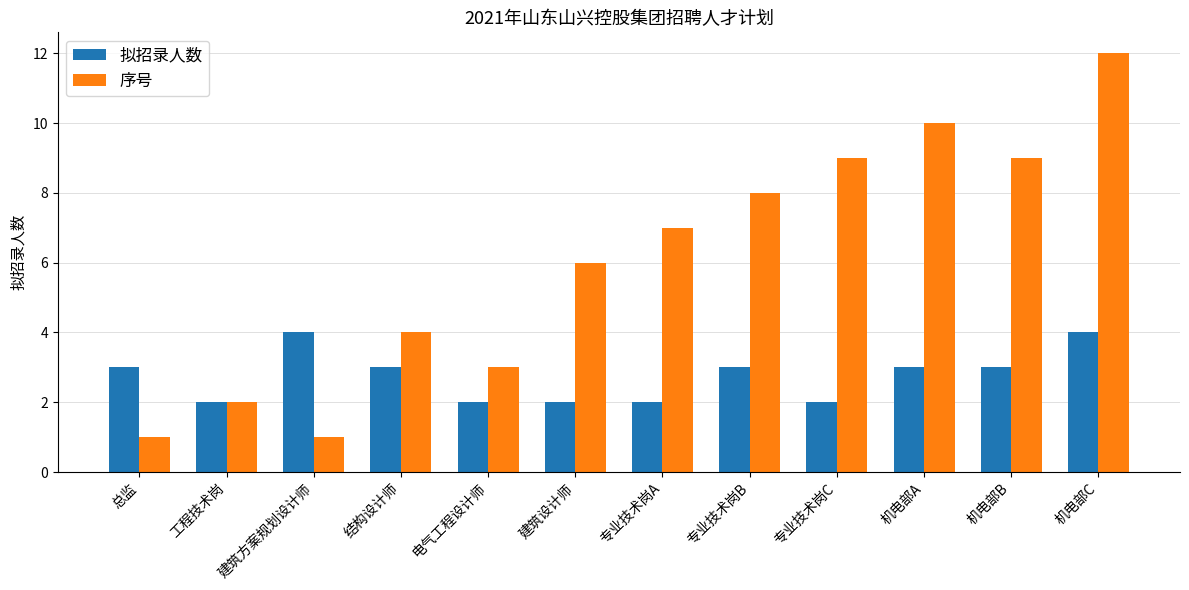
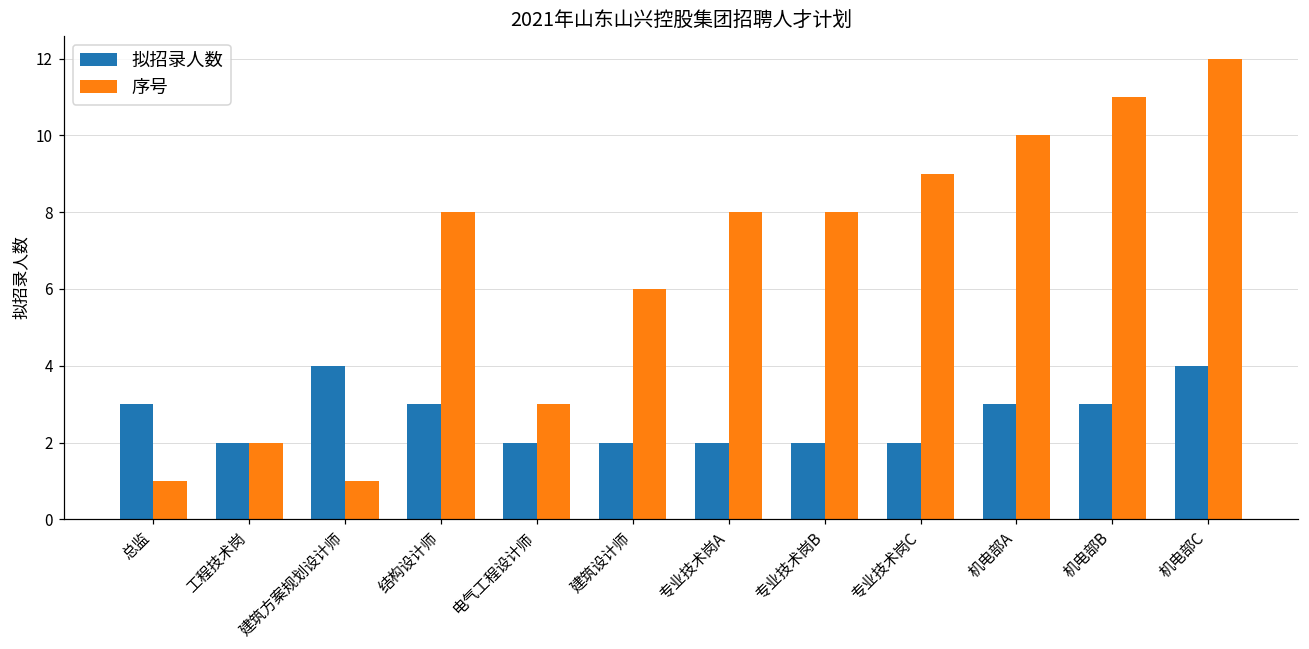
序号, 结构设计师: 4 -> 8
序号, 专业技术岗A: 7 -> 8
拟招录人数, 专业技术岗B: 3 -> 2
序号, 机电部B: 9 -> 11
